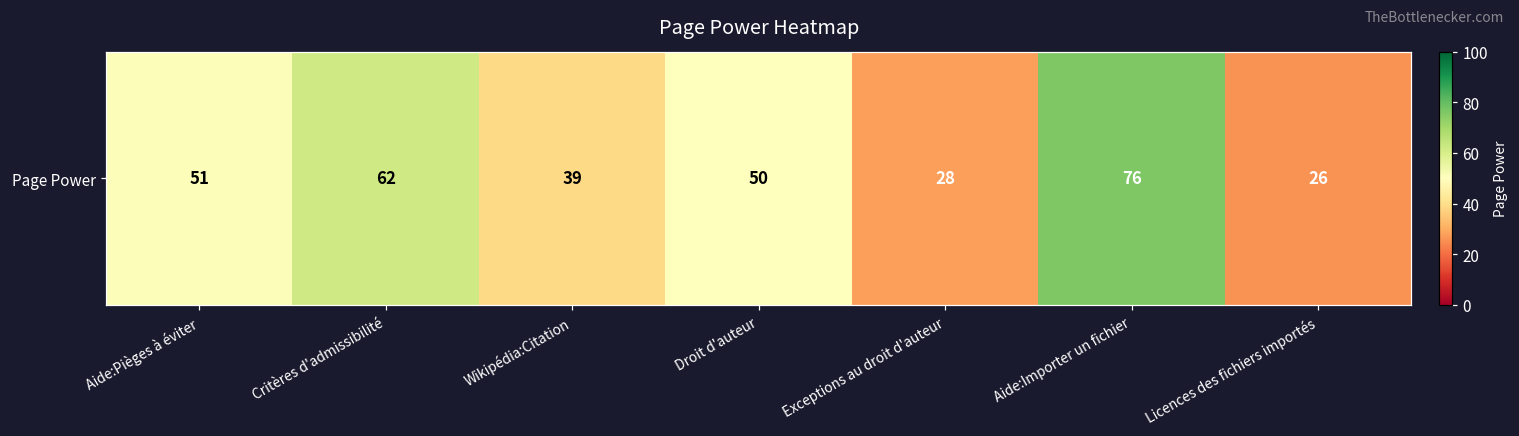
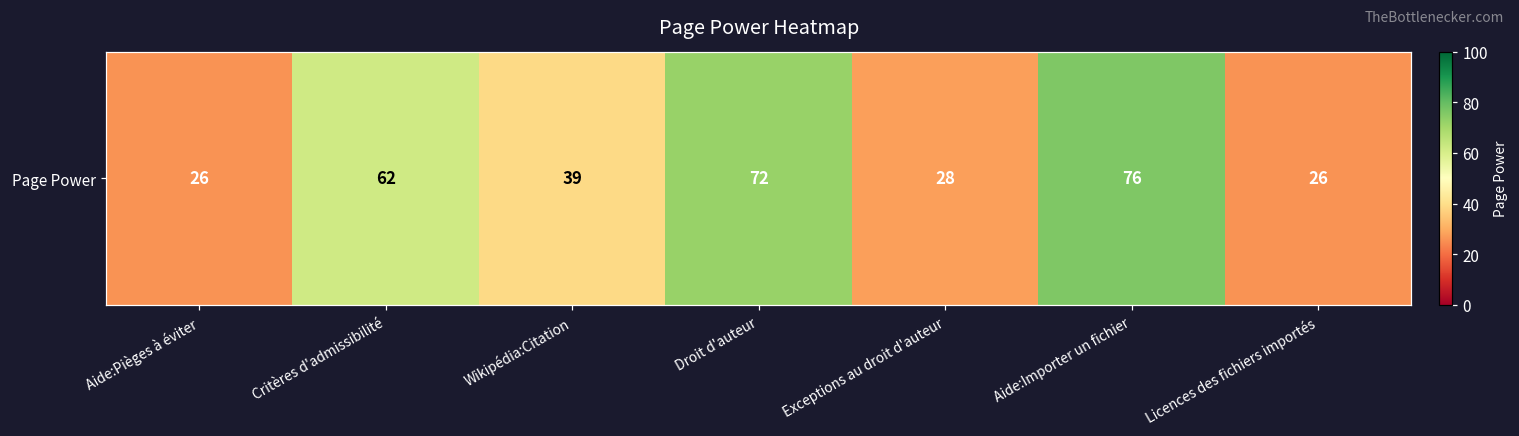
Page Power, Aide:Pièges à éviter: 51 -> 26
Page Power, Droit d'auteur: 50 -> 72
